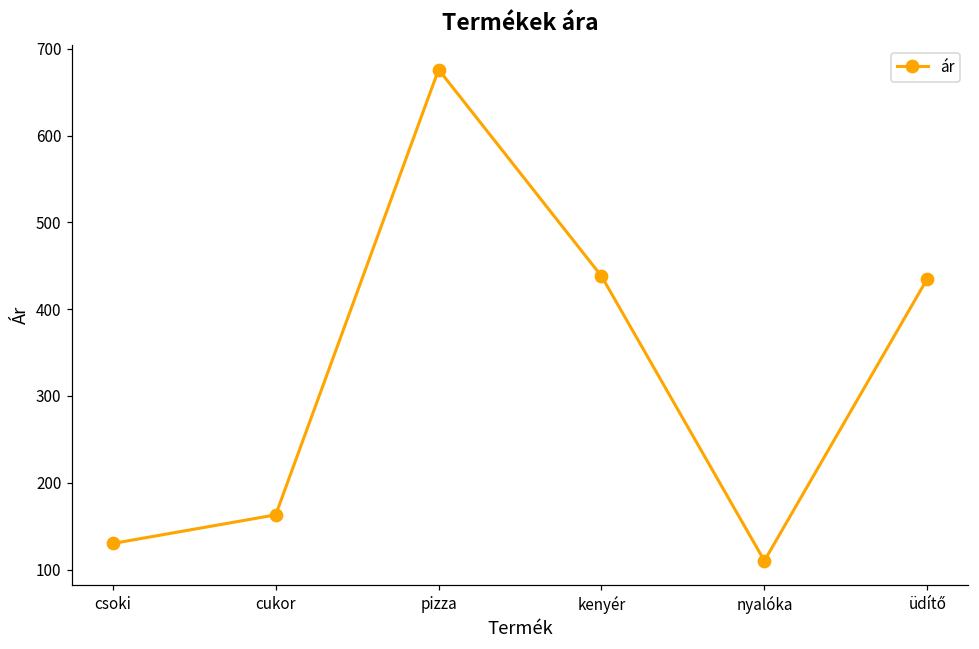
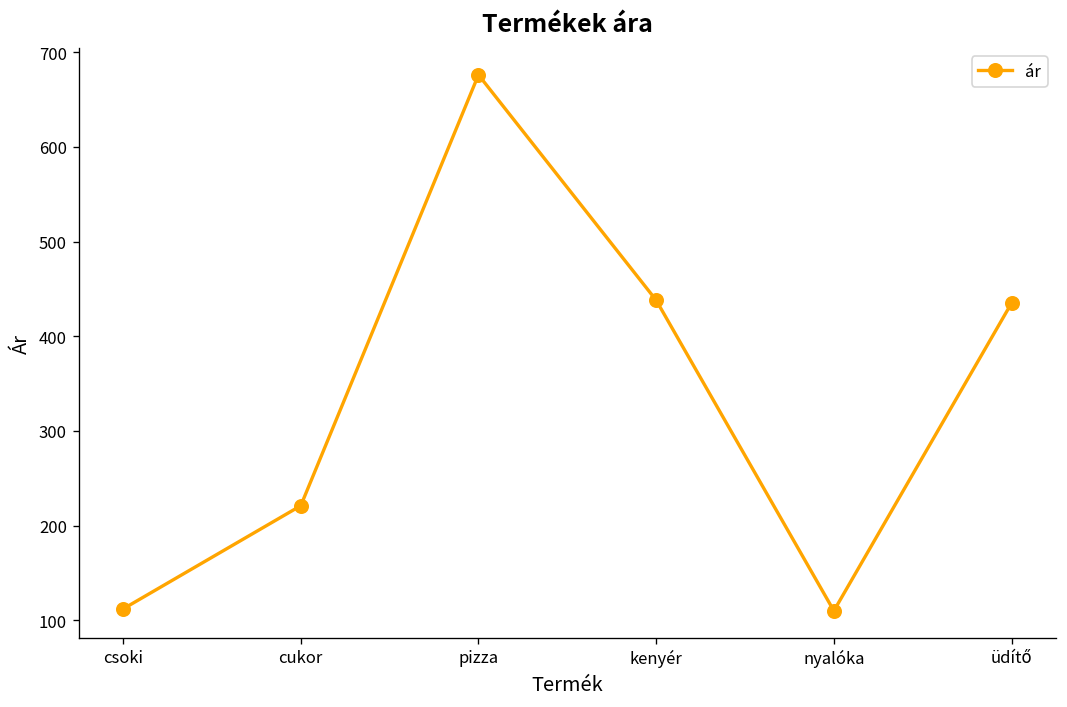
csoki: 130 -> 110
cukor: 160 -> 220
